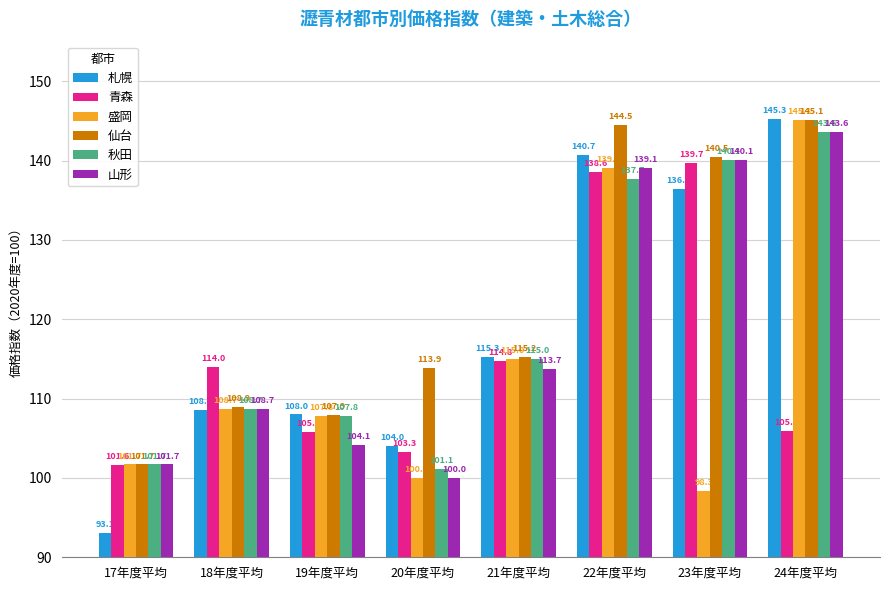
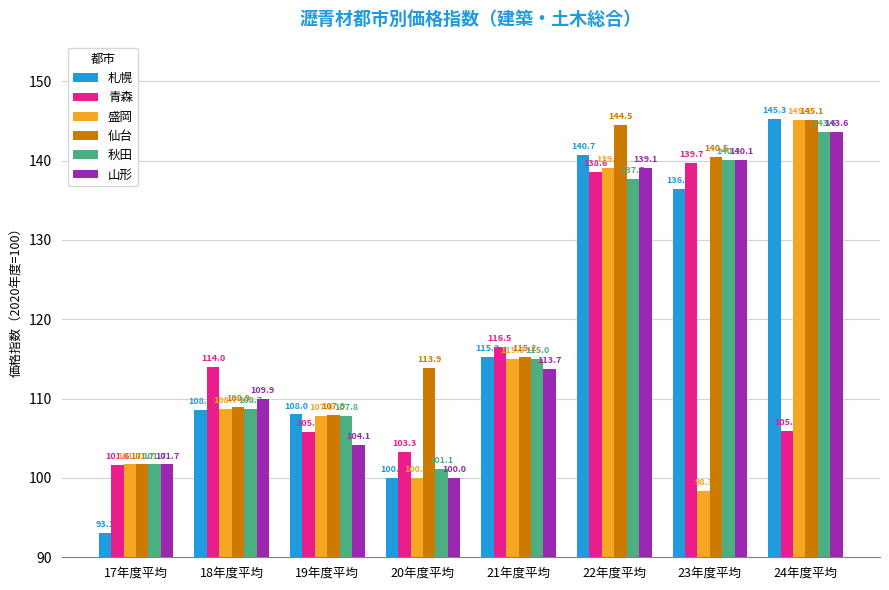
山形, 18年度平均: 108.7 -> 109.9
札幌, 20年度平均: 104.0 -> 100.0
青森, 21年度平均: 114.8 -> 116.5
